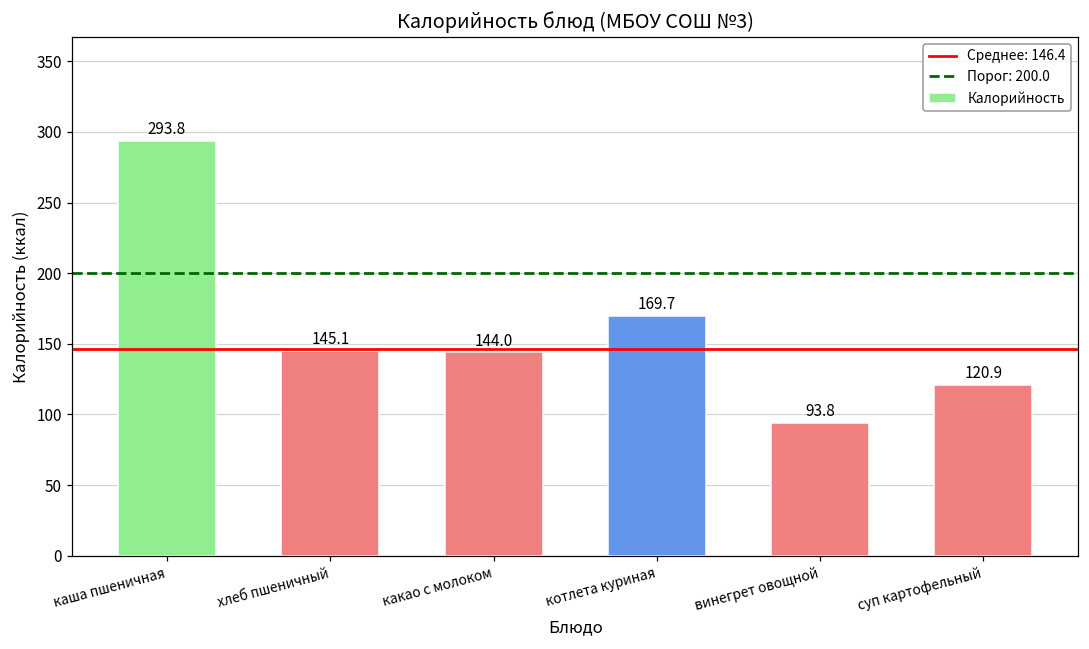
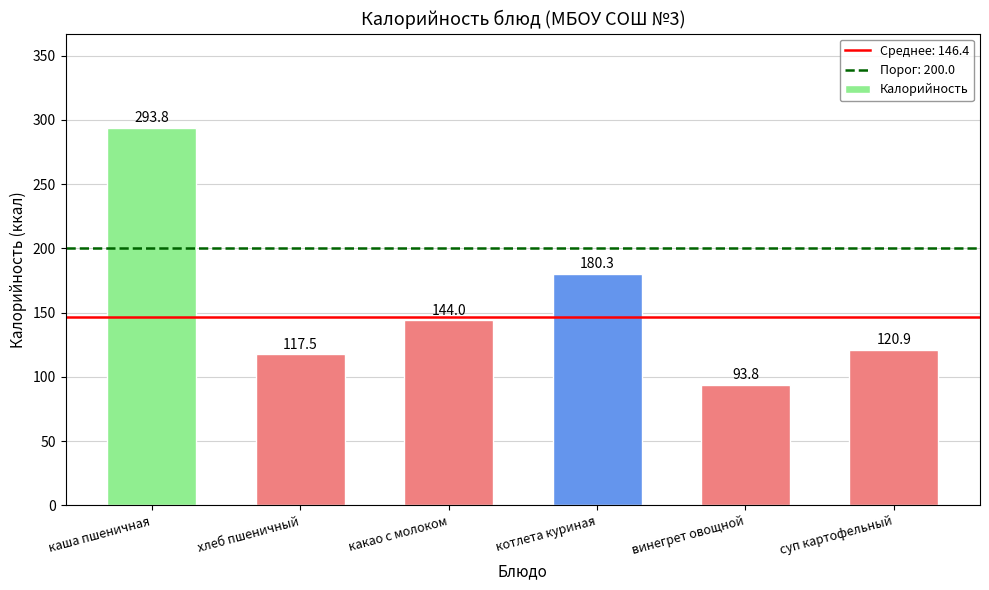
хлеб пшеничный: 145.1 -> 117.5
котлета куриная: 169.7 -> 180.3
